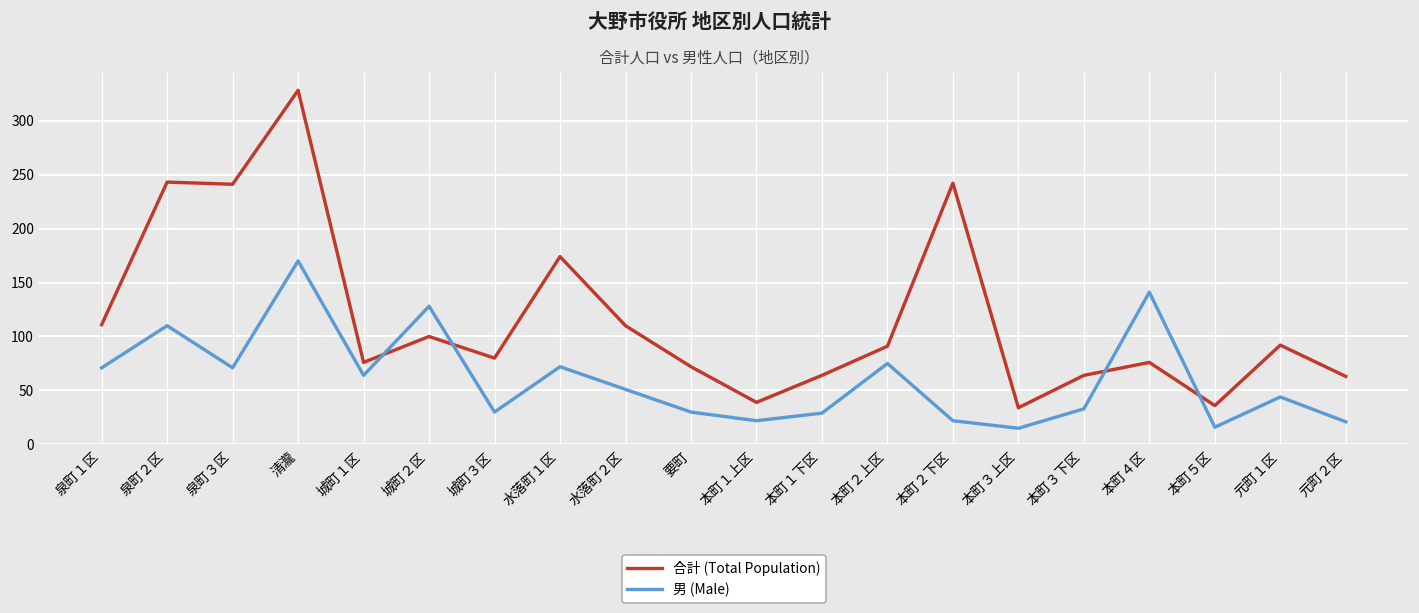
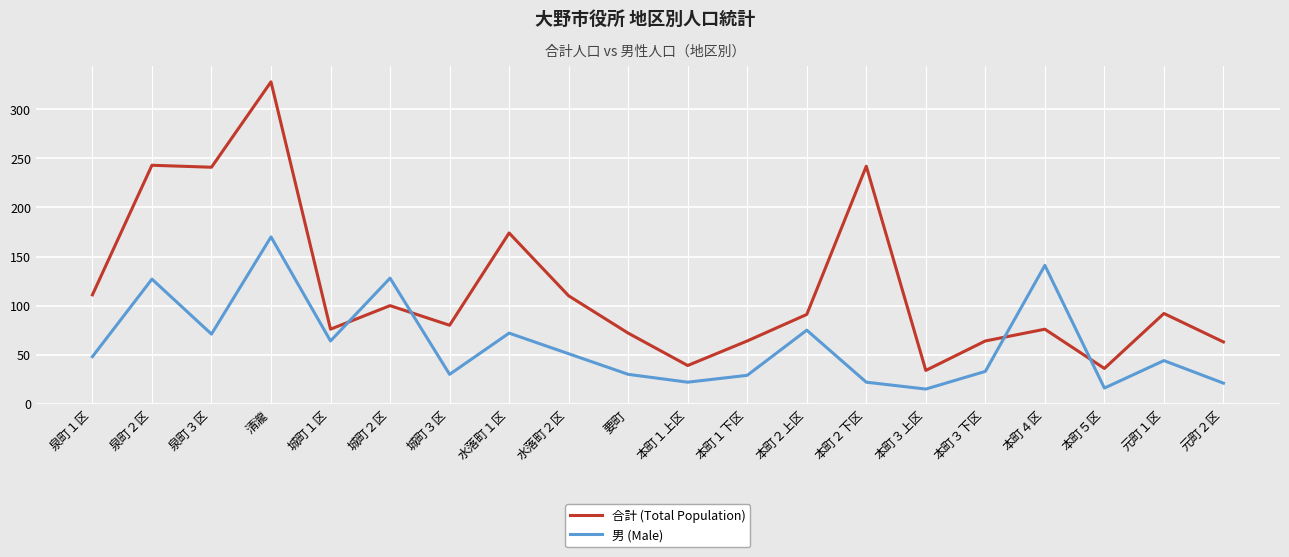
男 (Male), 泉町１区: 70 -> 50
男 (Male), 泉町２区: 110 -> 130
